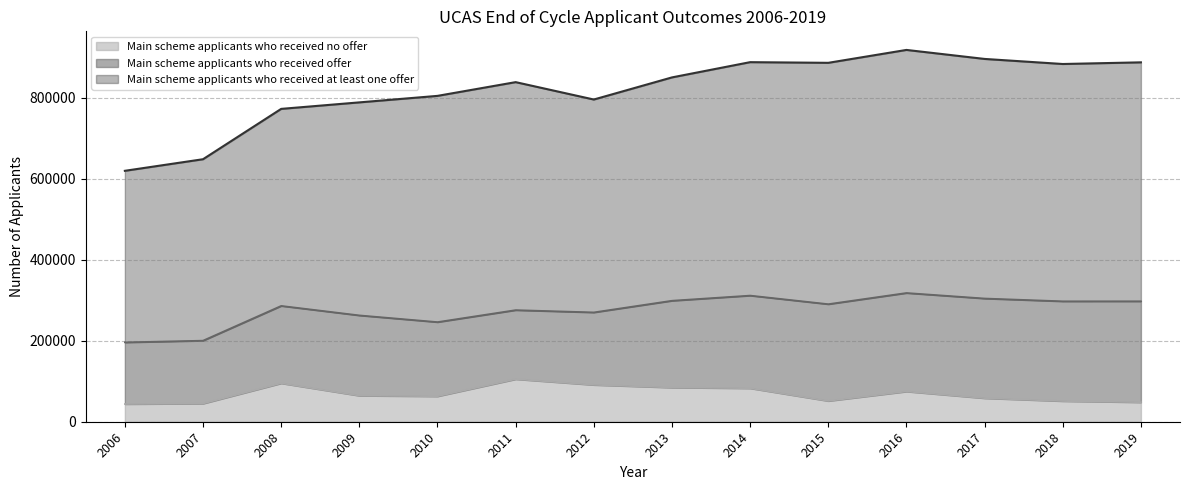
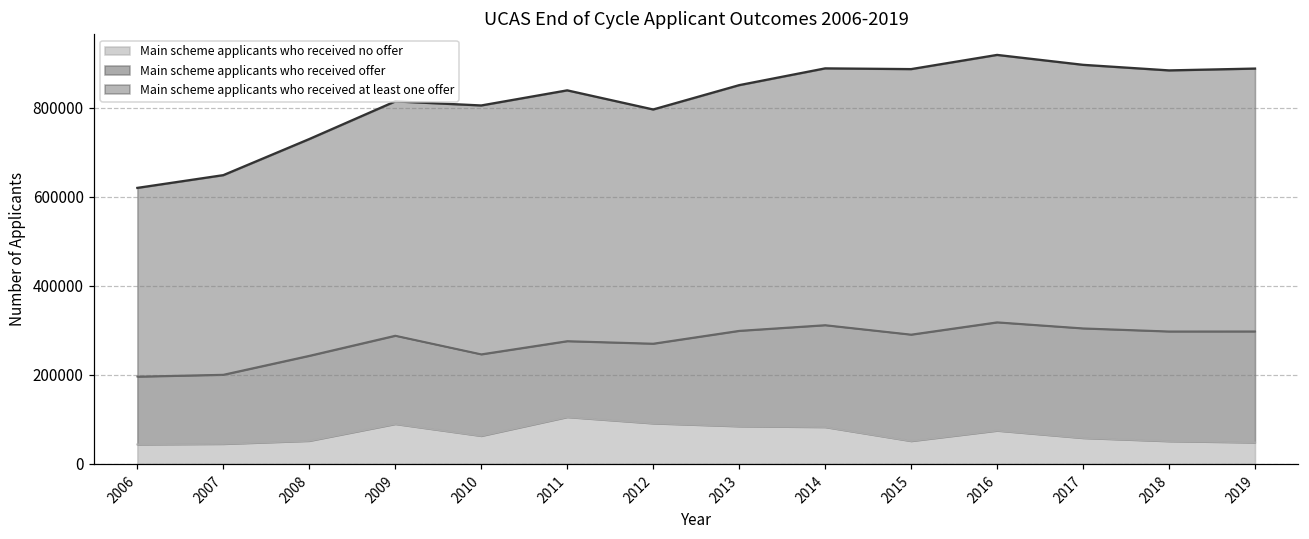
Main scheme applicants who received no offer, 2008: 100000 -> 50000
Main scheme applicants who received no offer, 2009: 60000 -> 90000
